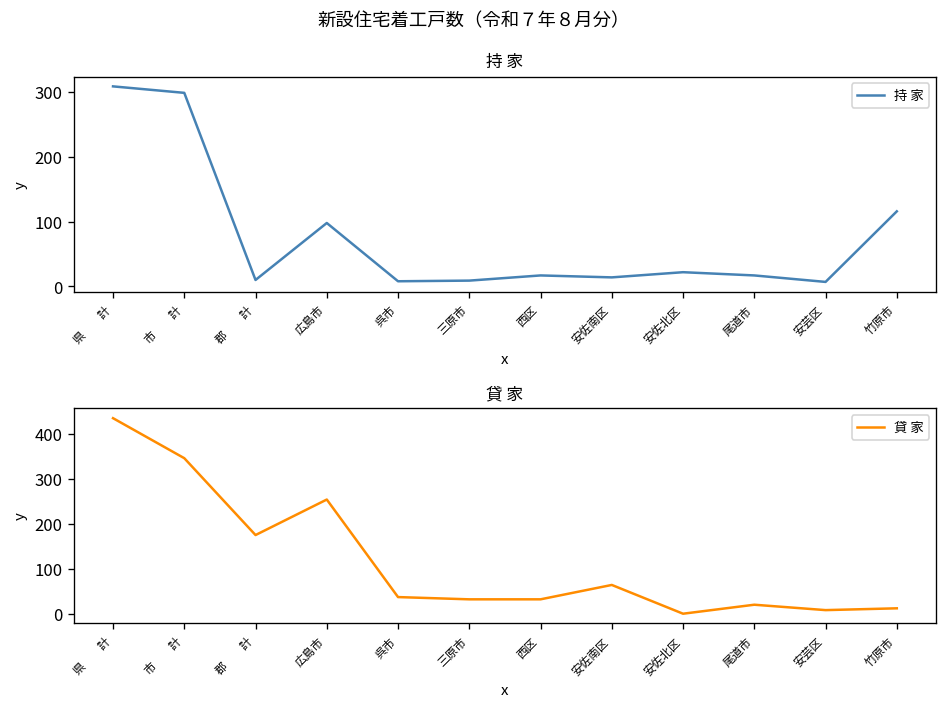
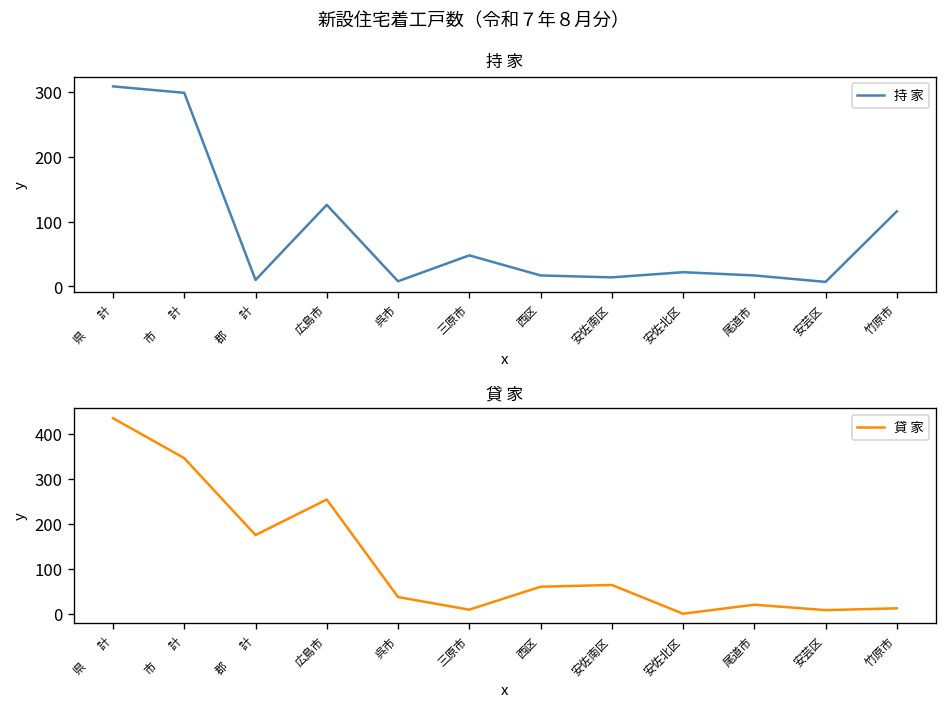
持 家, 広島市: 100 -> 130
持 家, 三原市: 10 -> 50
貸 家, 三原市: 30 -> 10
貸 家, 西区: 30 -> 60
